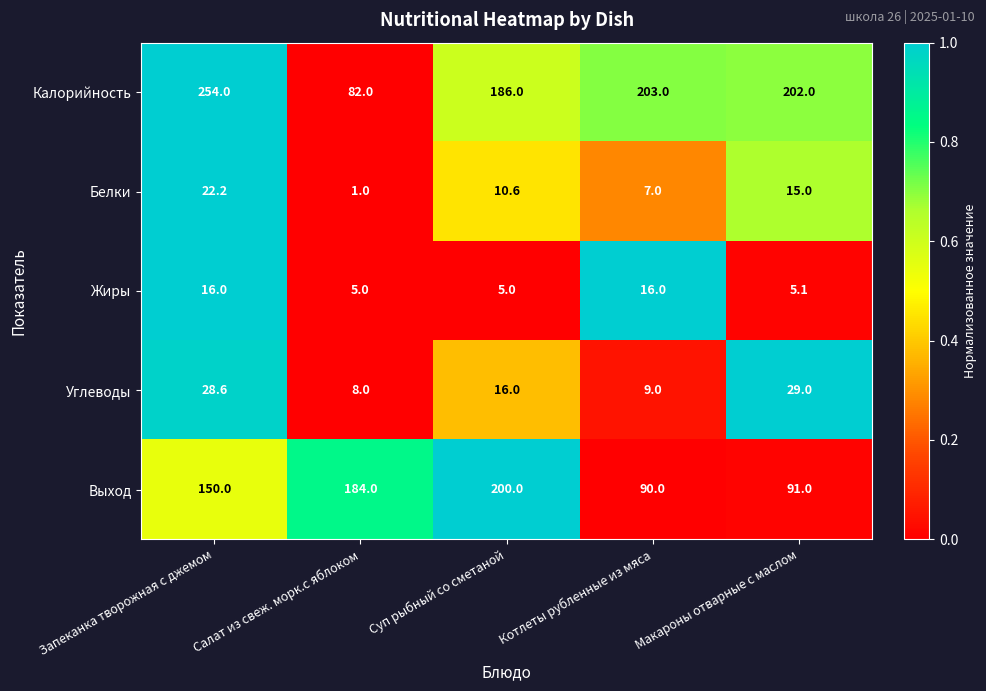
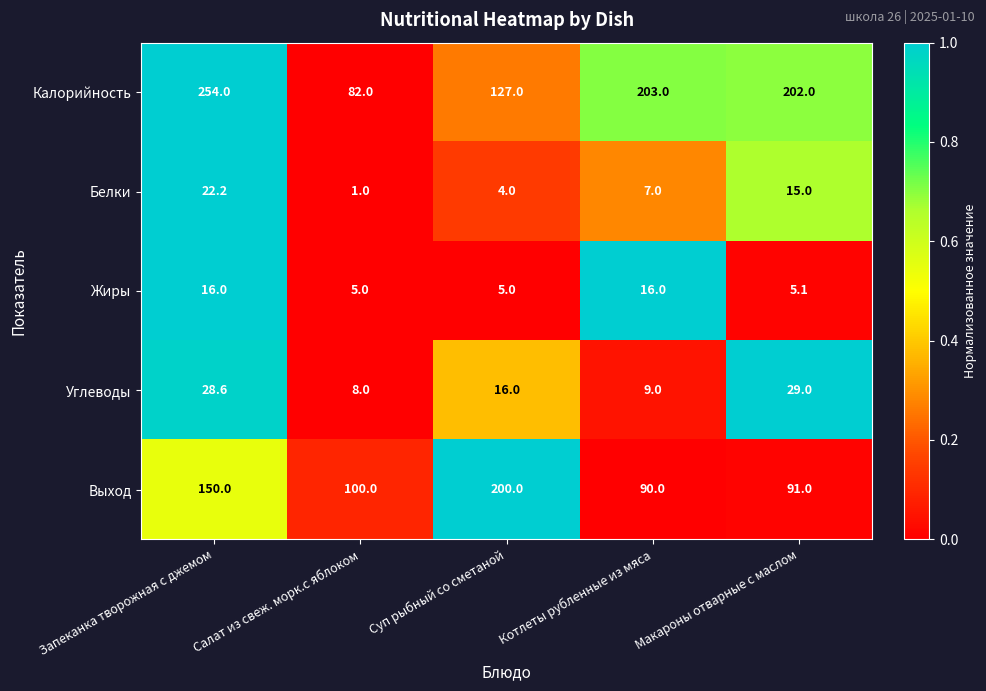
Калорийность, Суп рыбный со сметаной: 186.0 -> 127.0
Белки, Суп рыбный со сметаной: 10.6 -> 4.0
Выход, Салат из свеж. морк.с яблоком: 184.0 -> 100.0
